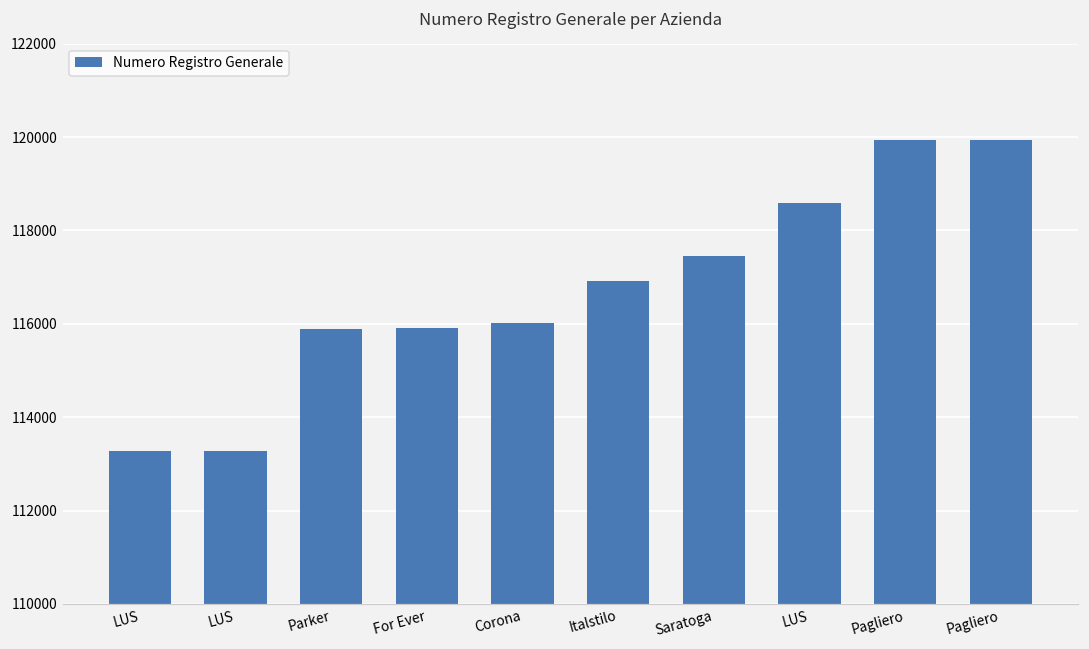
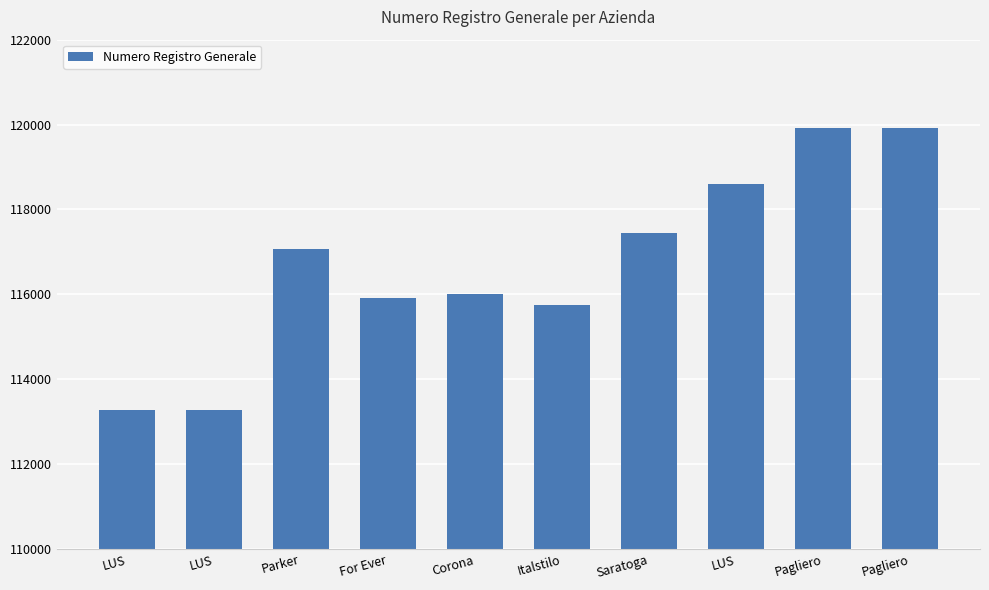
Parker: 115900 -> 117100
Italstilo: 116900 -> 115700
